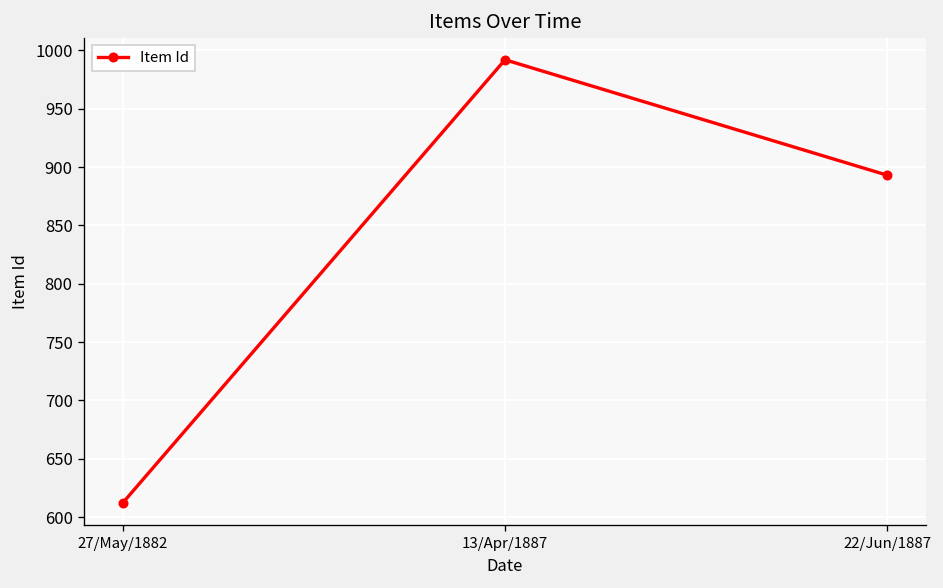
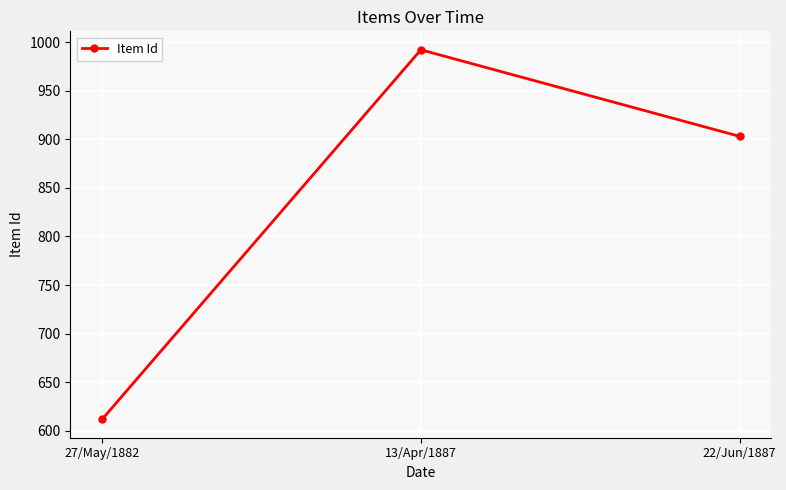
22/Jun/1887: 890 -> 900
